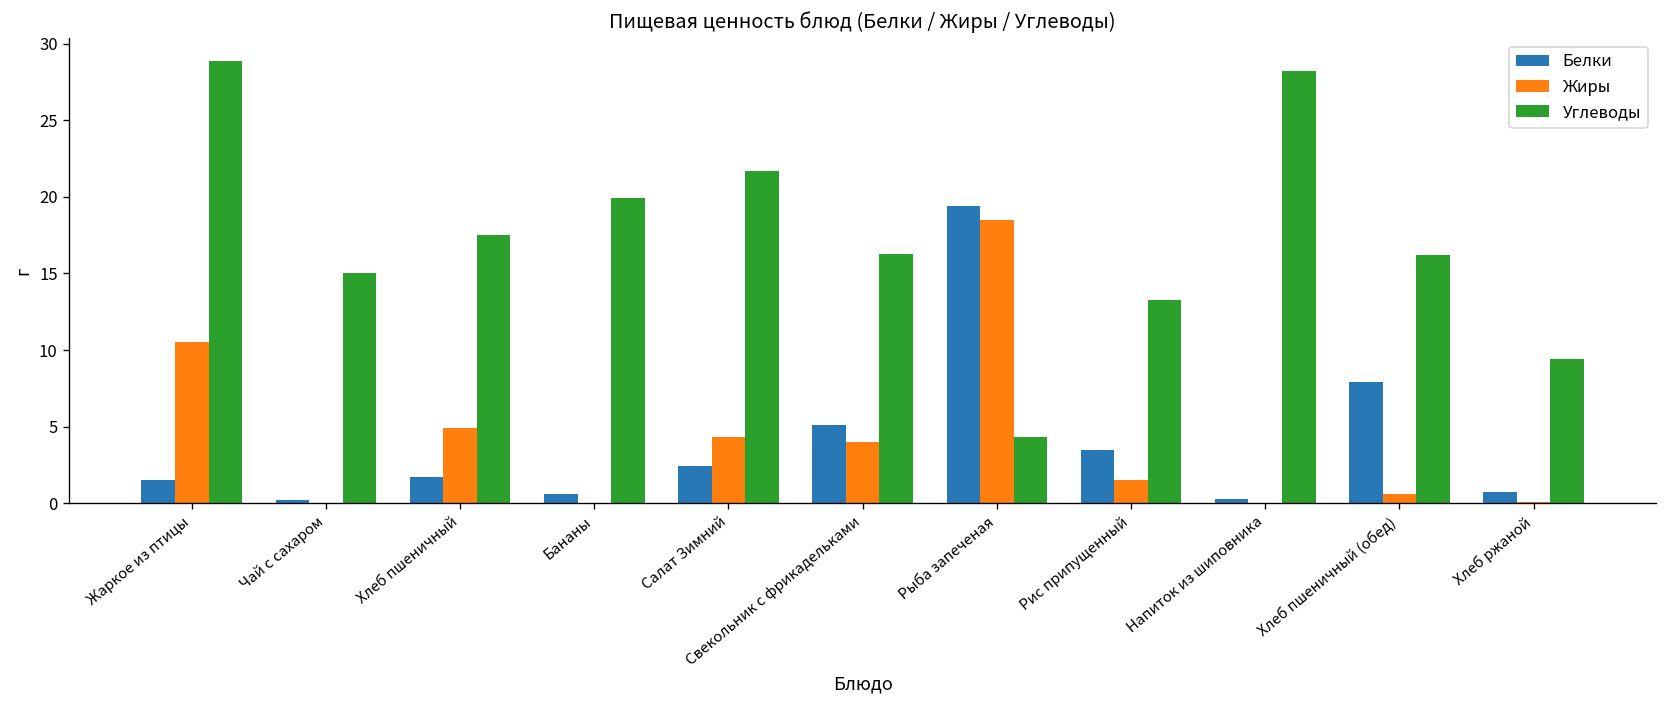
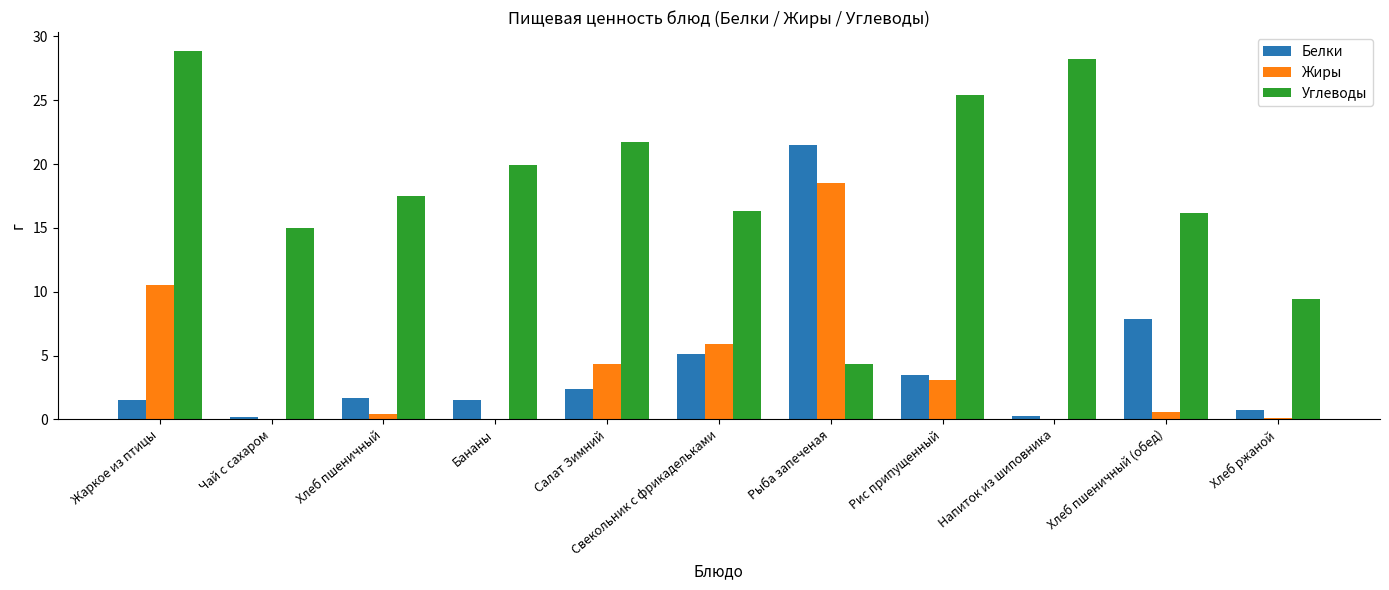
Жиры, Хлеб пшеничный: 4.9 -> 0.4
Белки, Бананы: 0.6 -> 1.5
Жиры, Свекольник с фрикадельками: 4.0 -> 5.9
Белки, Рыба запеченая: 19.4 -> 21.5
Жиры, Рис припущенный: 1.5 -> 3.1
Углеводы, Рис припущенный: 13.3 -> 25.4
